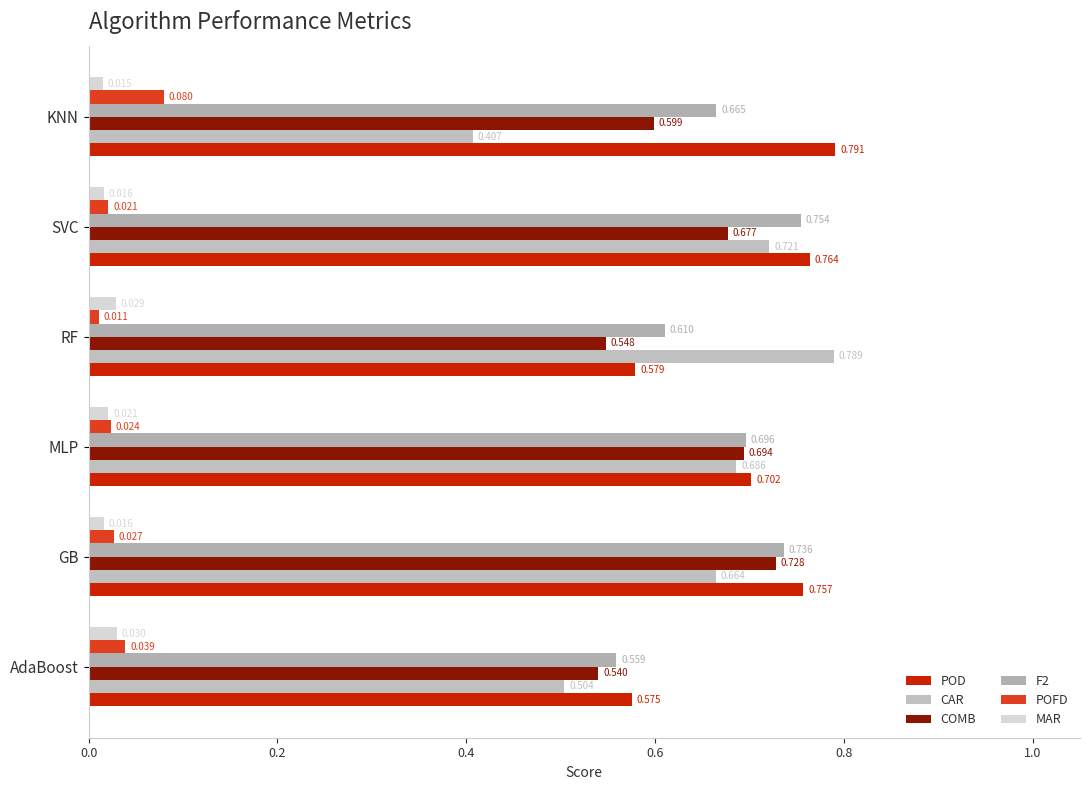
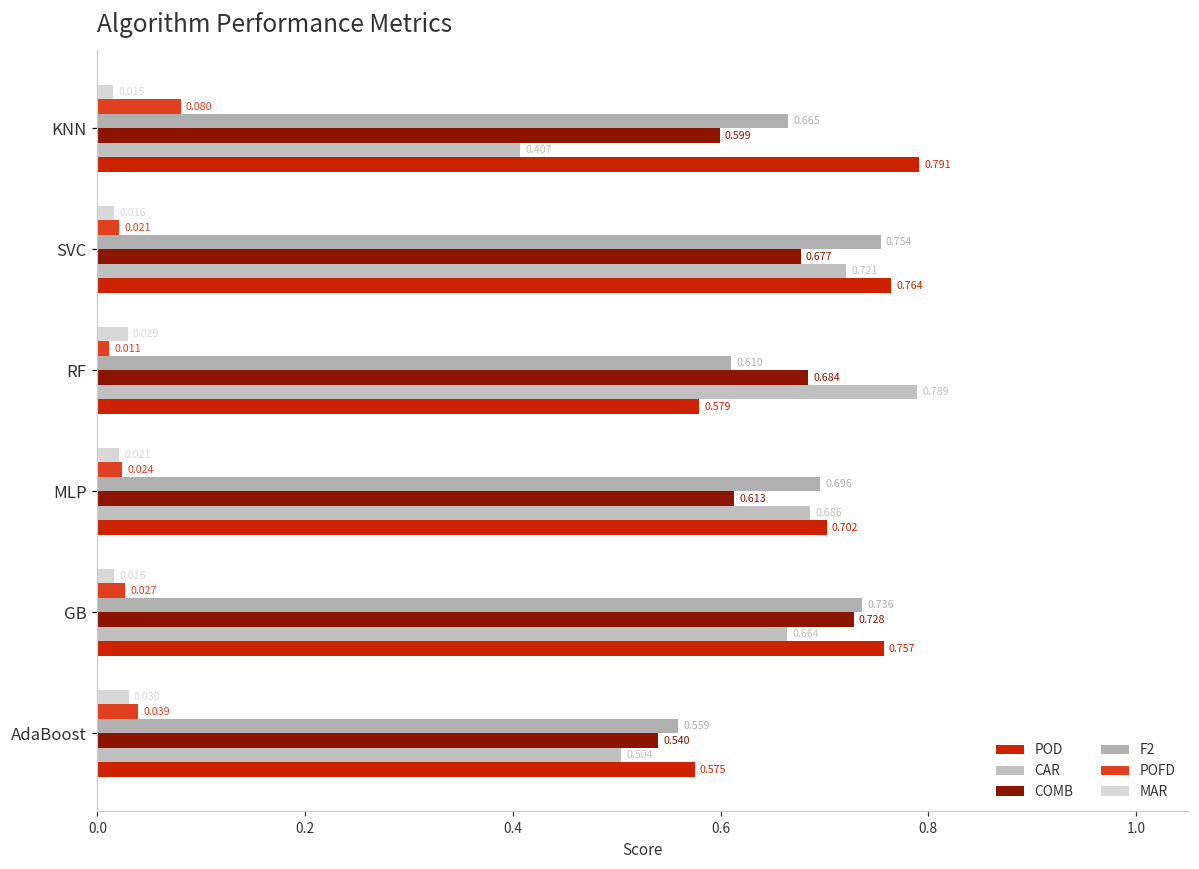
COMB, RF: 0.548 -> 0.684
COMB, MLP: 0.694 -> 0.613
